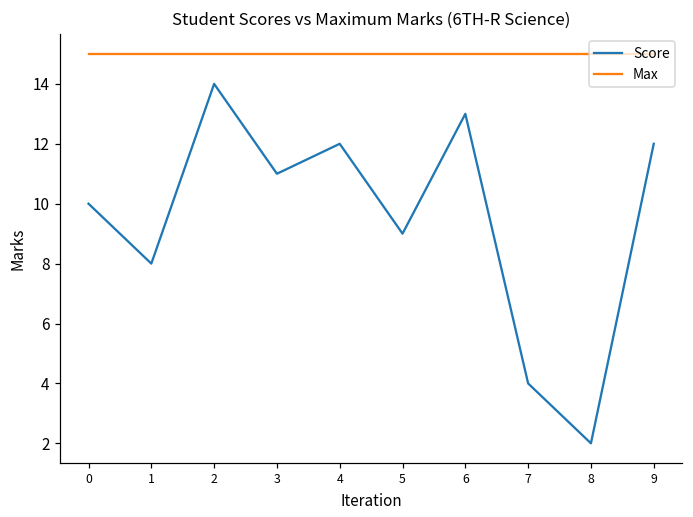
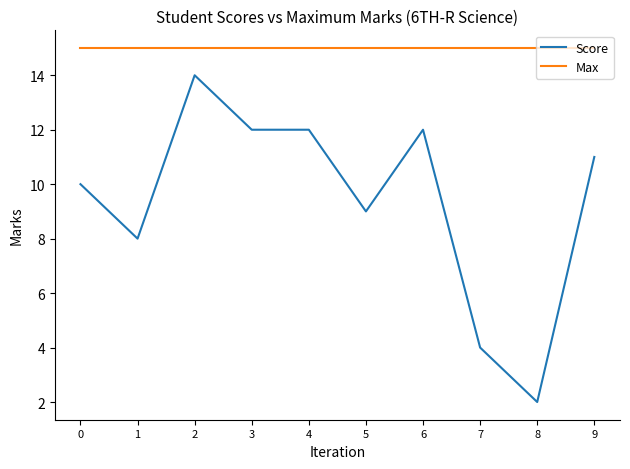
Score, 3: 11 -> 12
Score, 6: 13 -> 12
Score, 9: 12 -> 11
